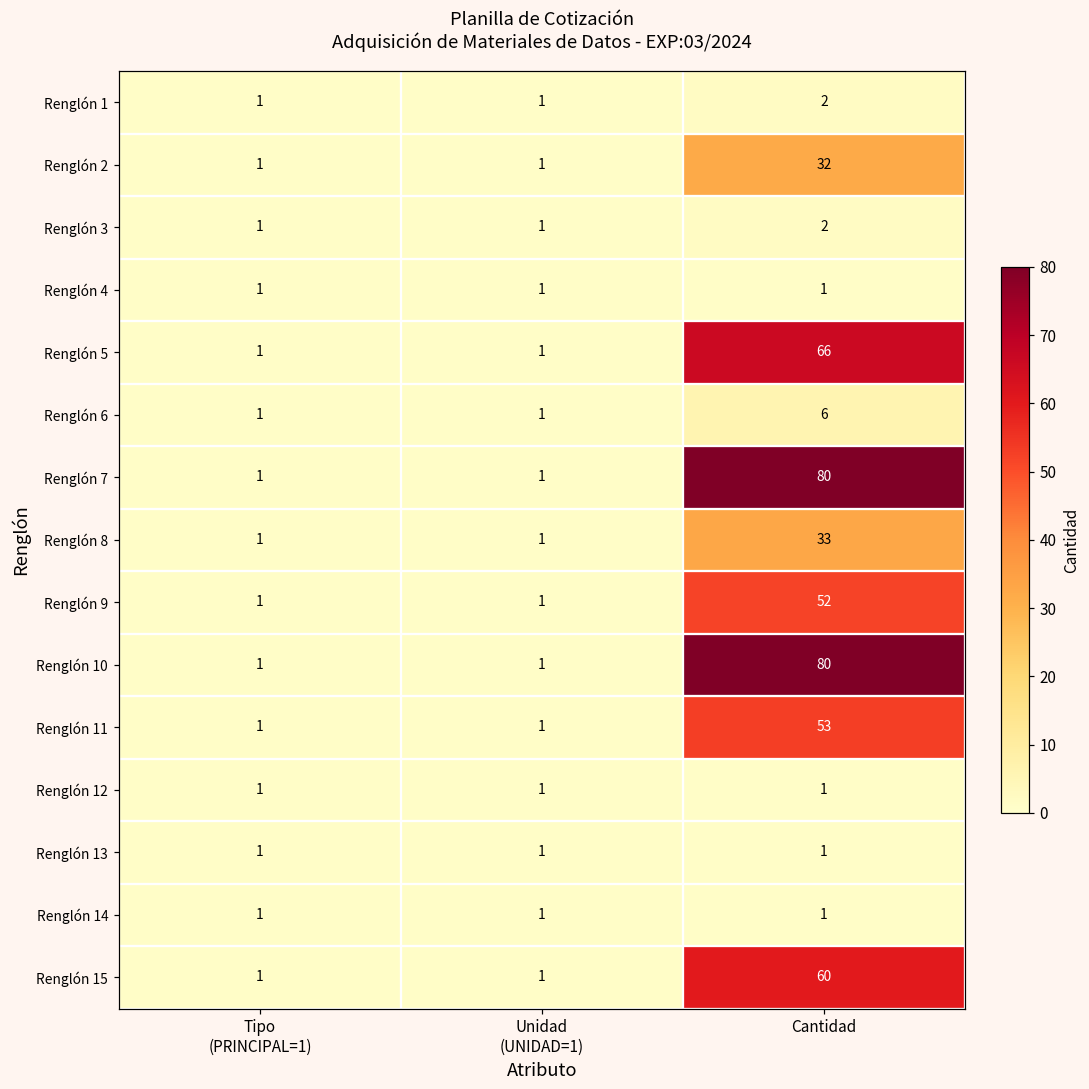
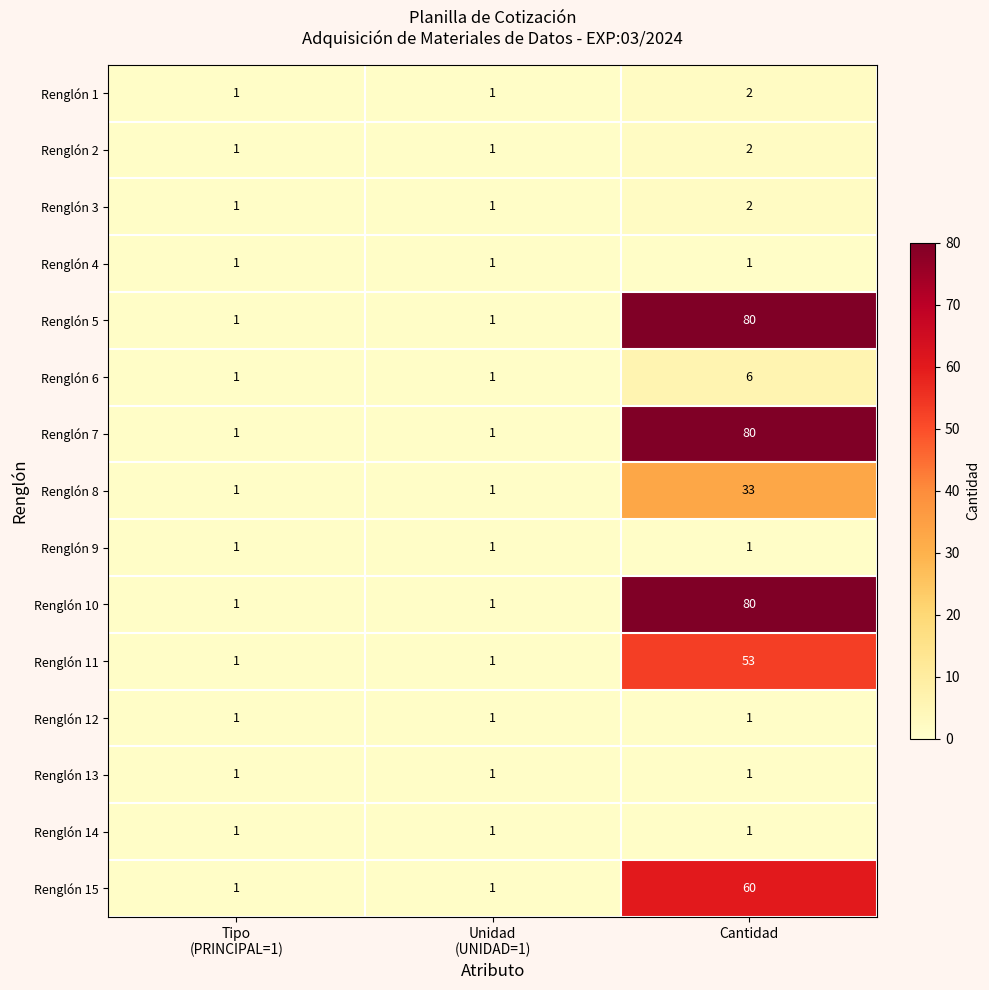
Renglón 2, Cantidad: 32 -> 2
Renglón 5, Cantidad: 66 -> 80
Renglón 9, Cantidad: 52 -> 1
